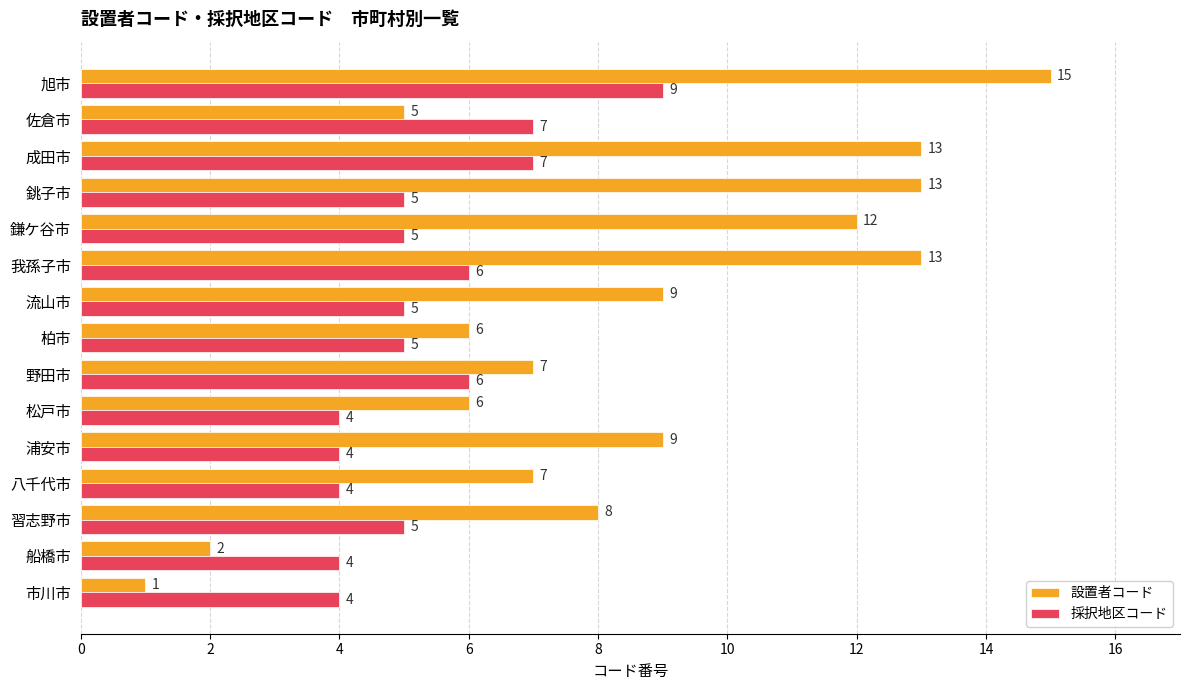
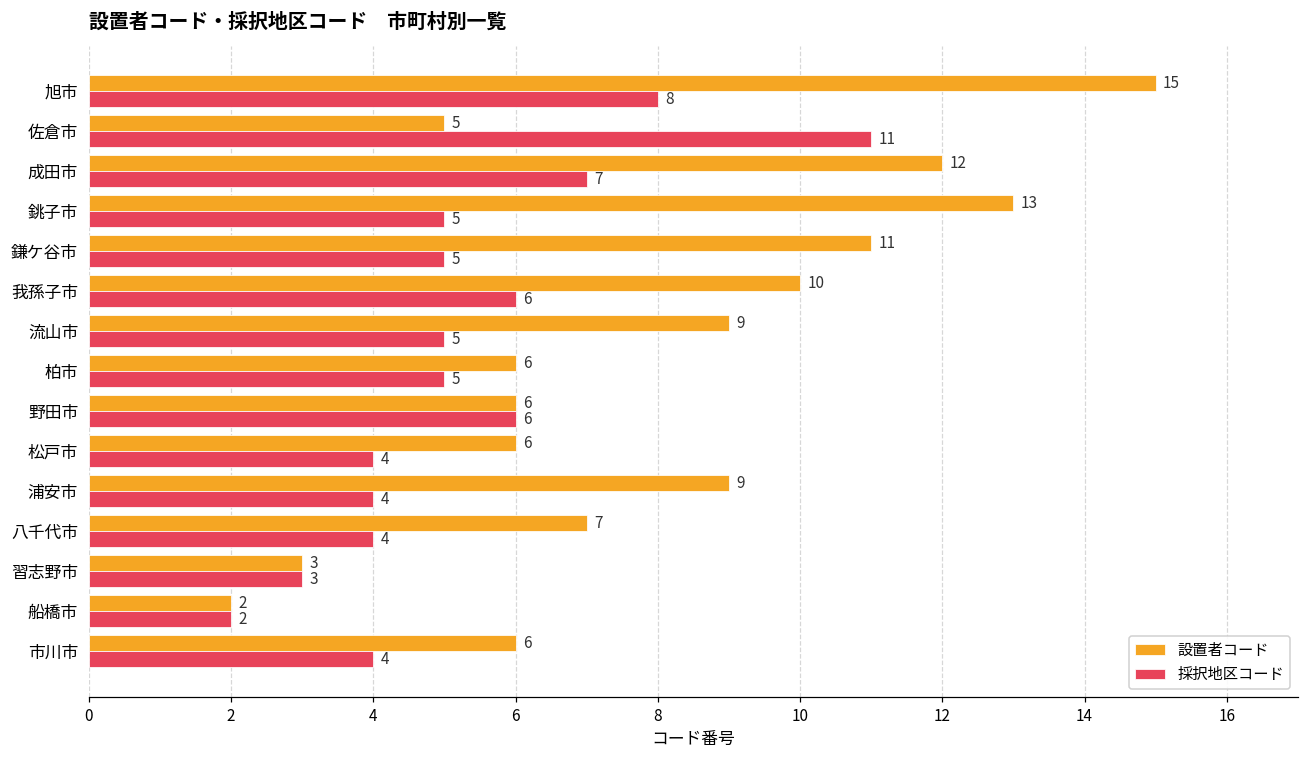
採択地区コード, 旭市: 9 -> 8
採択地区コード, 佐倉市: 7 -> 11
設置者コード, 成田市: 13 -> 12
設置者コード, 鎌ケ谷市: 12 -> 11
設置者コード, 我孫子市: 13 -> 10
設置者コード, 野田市: 7 -> 6
設置者コード, 習志野市: 8 -> 3
採択地区コード, 習志野市: 5 -> 3
採択地区コード, 船橋市: 4 -> 2
設置者コード, 市川市: 1 -> 6
